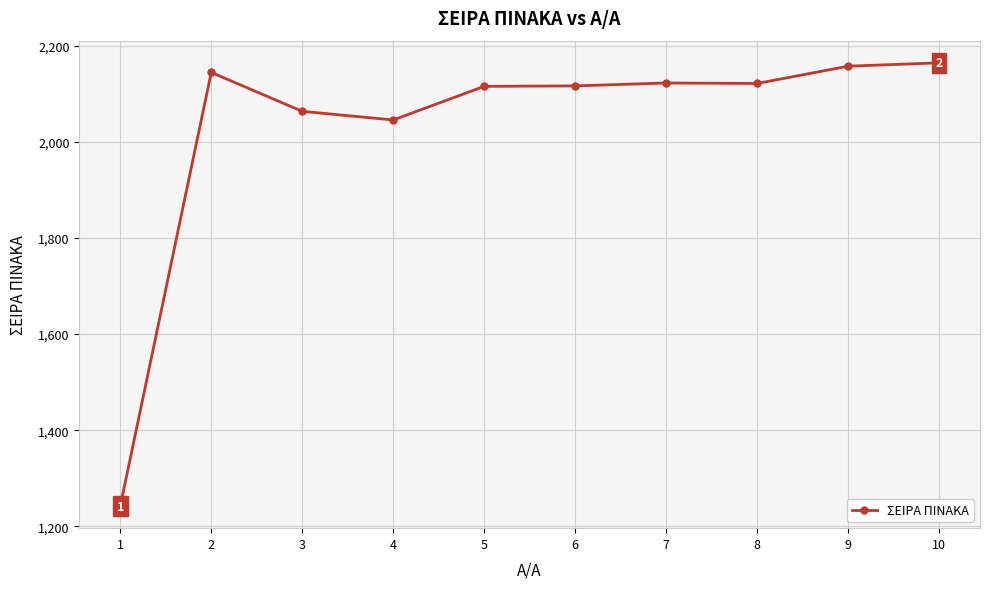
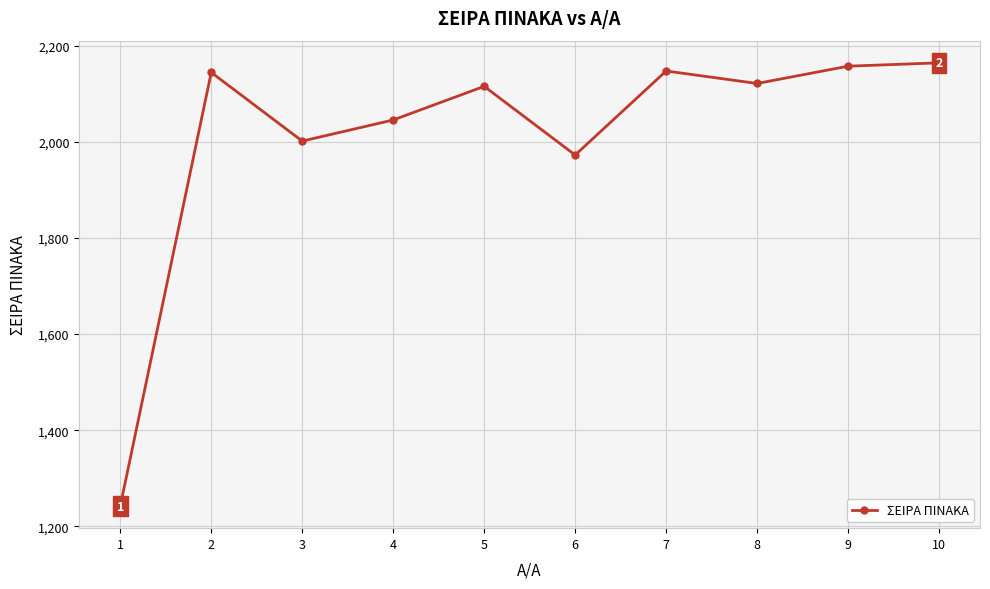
3: 2,060 -> 2,000
6: 2,120 -> 1,970
7: 2,120 -> 2,150
